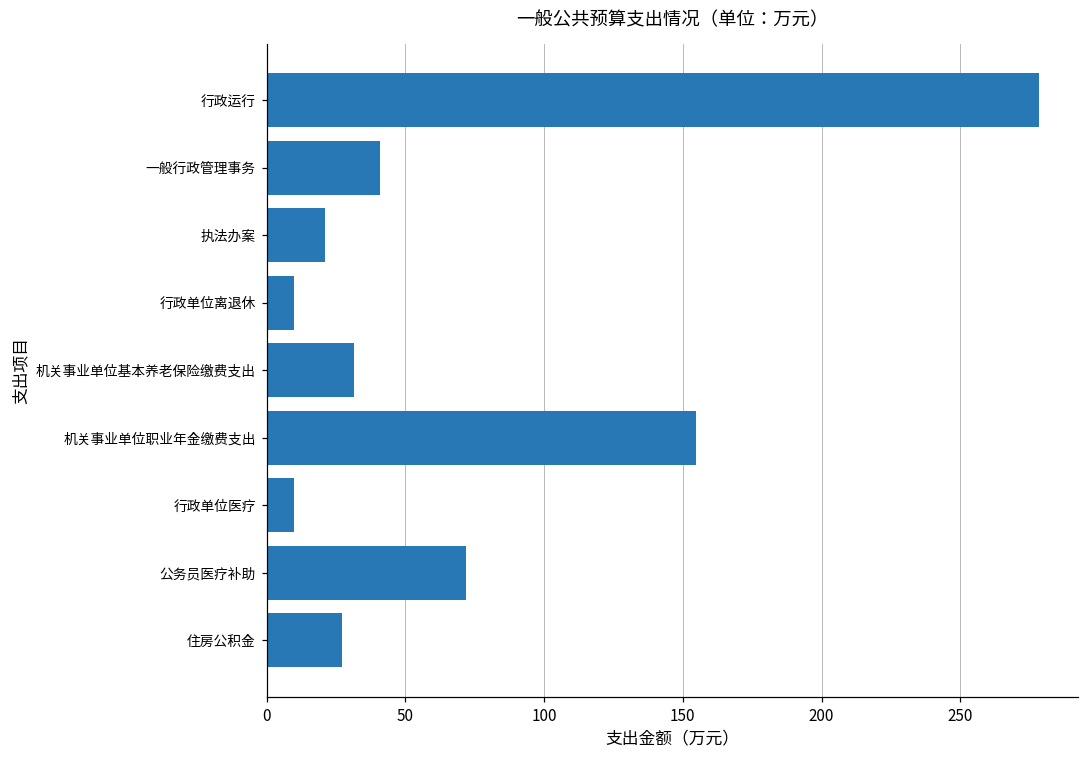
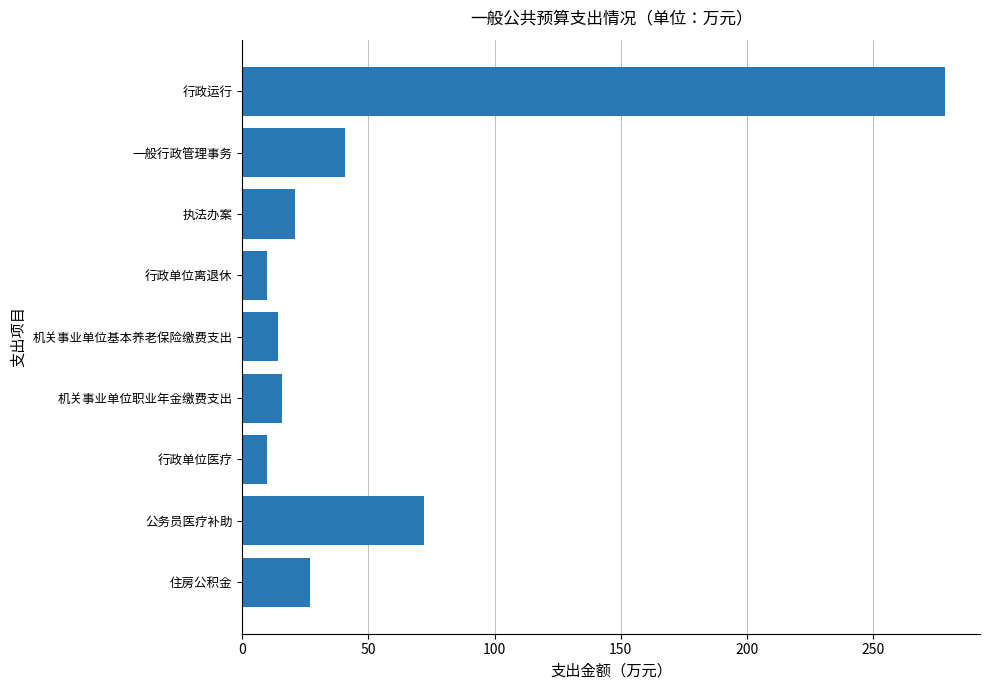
机关事业单位基本养老保险缴费支出: 32 -> 14
机关事业单位职业年金缴费支出: 155 -> 16
